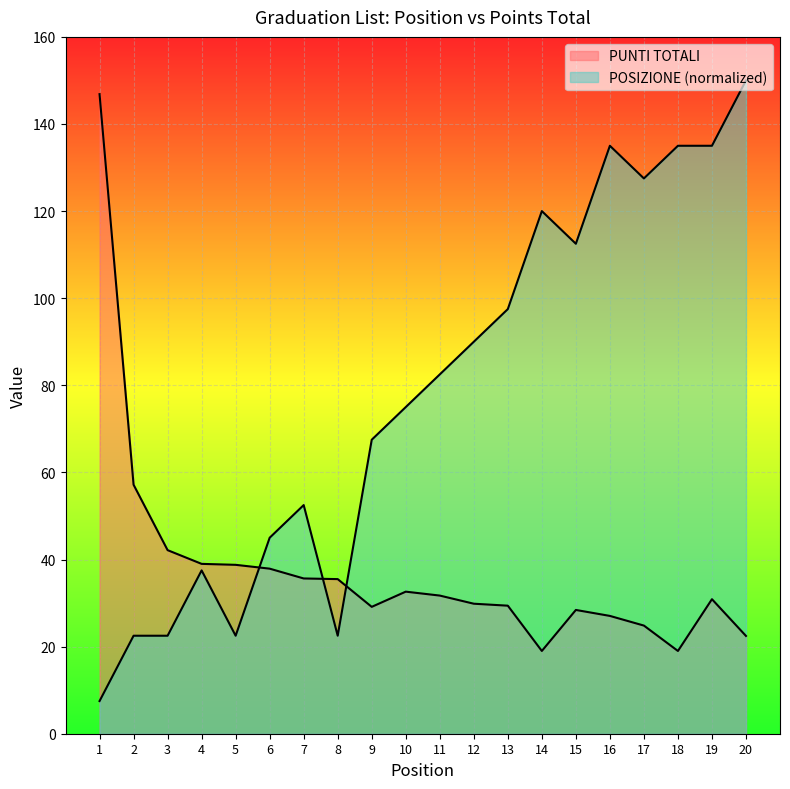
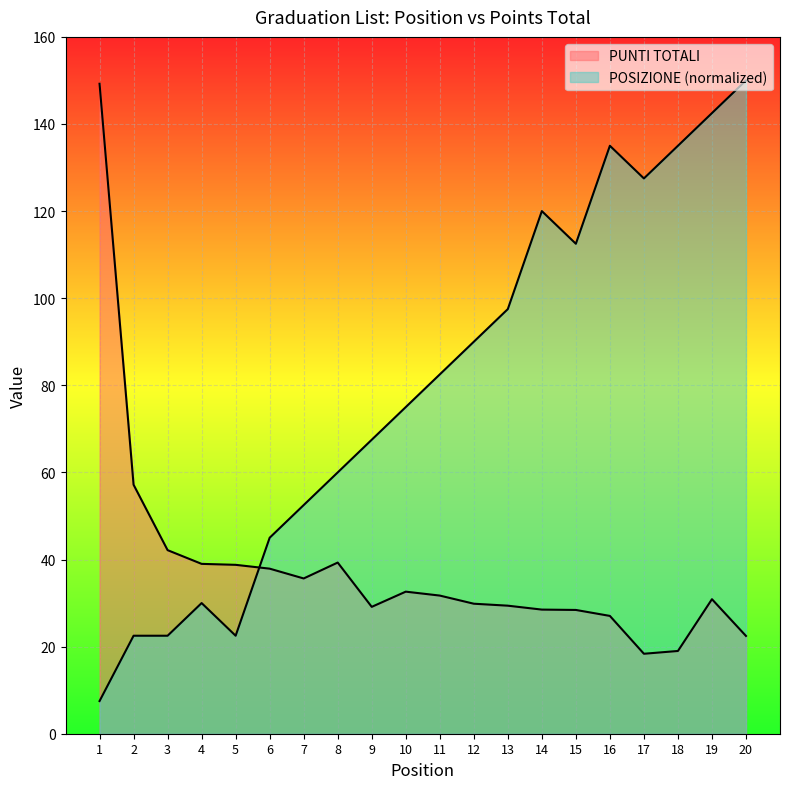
PUNTI TOTALI, 1: 147 -> 149
POSIZIONE (normalized), 4: 38 -> 30
PUNTI TOTALI, 8: 36 -> 39
POSIZIONE (normalized), 8: 23 -> 60
PUNTI TOTALI, 14: 19 -> 29
PUNTI TOTALI, 17: 25 -> 18
POSIZIONE (normalized), 19: 135 -> 143
